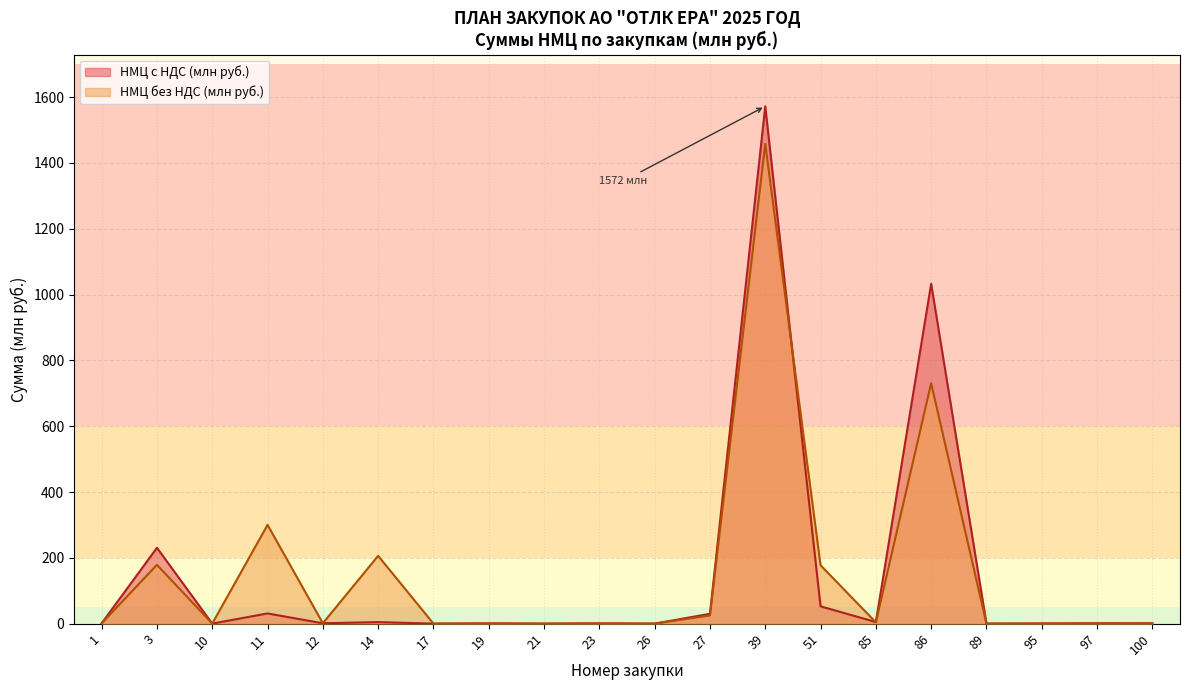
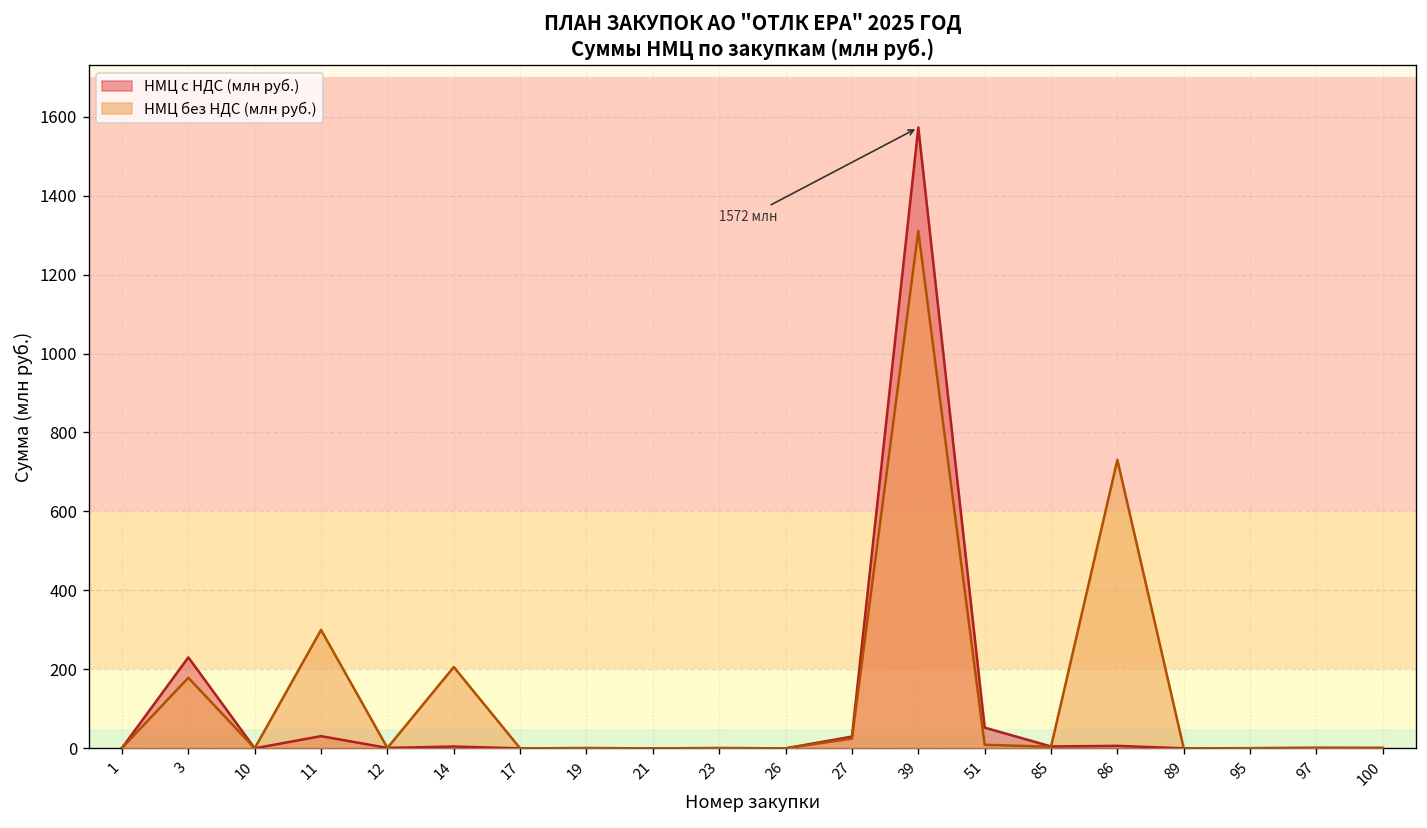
НМЦ без НДС (млн руб.), 39: 1460 -> 1310
НМЦ без НДС (млн руб.), 51: 180 -> 10
НМЦ с НДС (млн руб.), 86: 1030 -> 10
